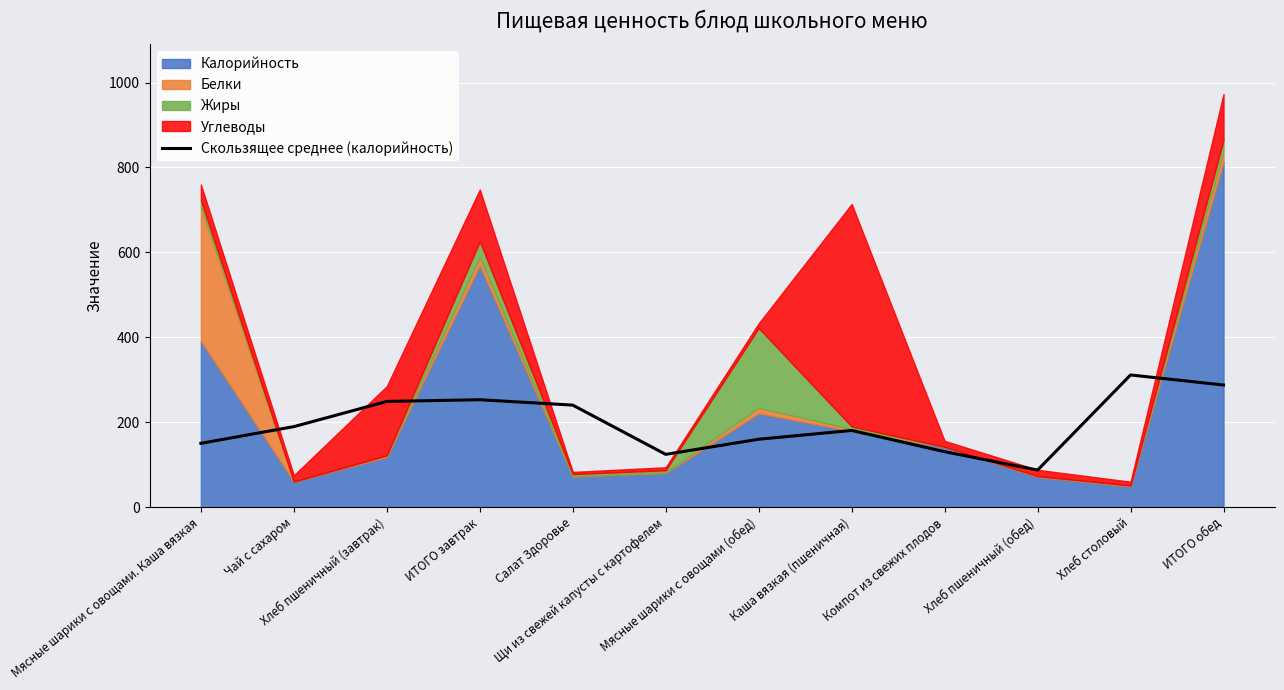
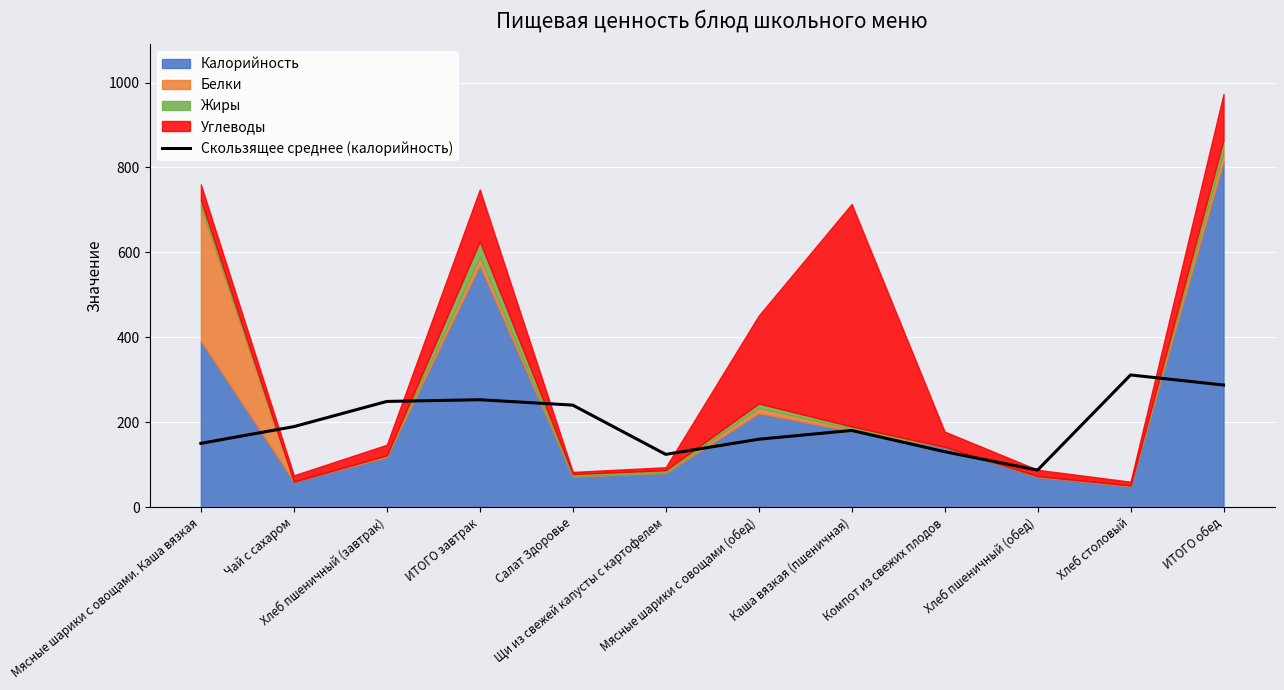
Углеводы, Хлеб пшеничный (завтрак): 160 -> 30
Жиры, Мясные шарики с овощами (обед): 190 -> 10
Углеводы, Мясные шарики с овощами (обед): 10 -> 210
Углеводы, Компот из свежих плодов: 10 -> 40
